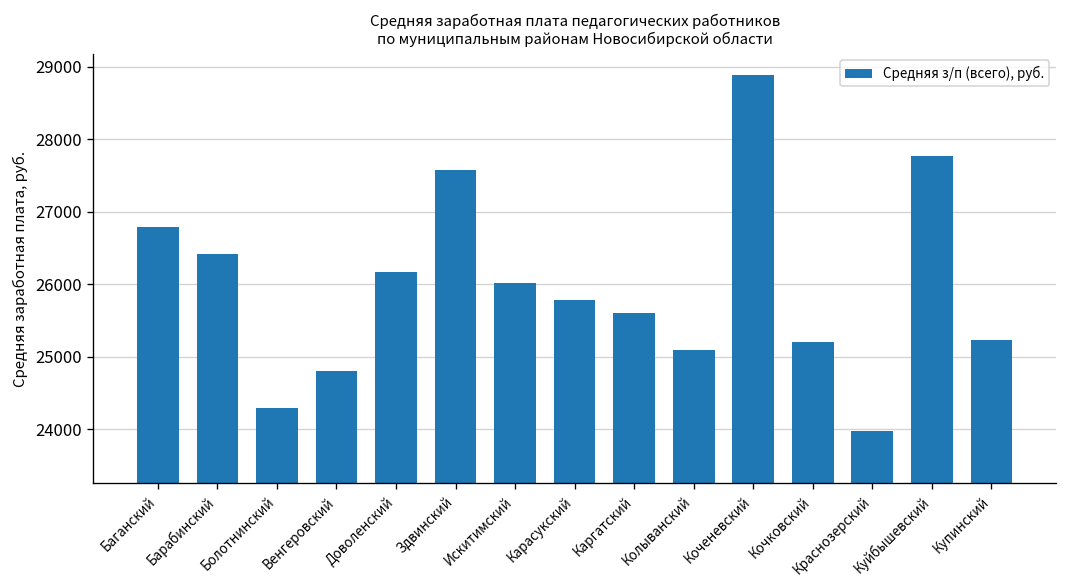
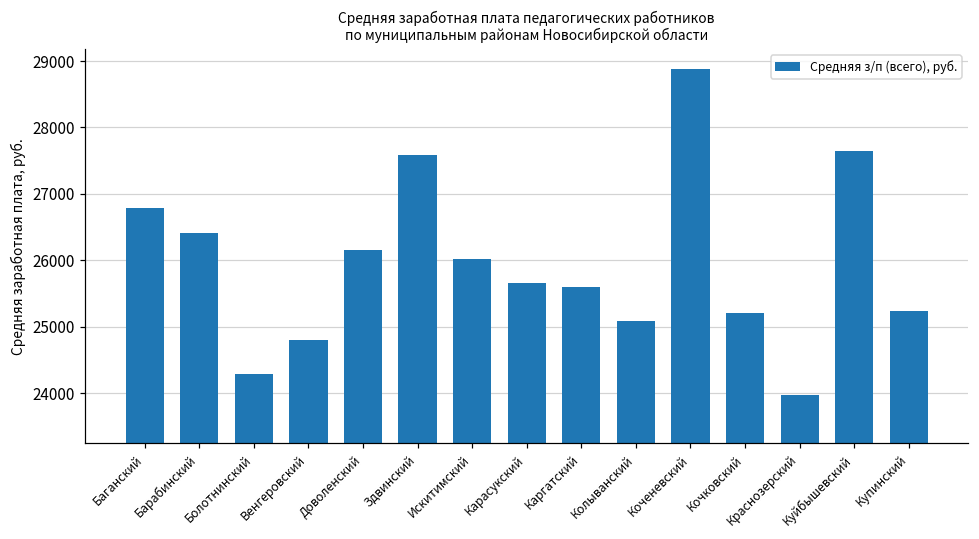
Карасукский: 25800 -> 25700
Куйбышевский: 27800 -> 27600
